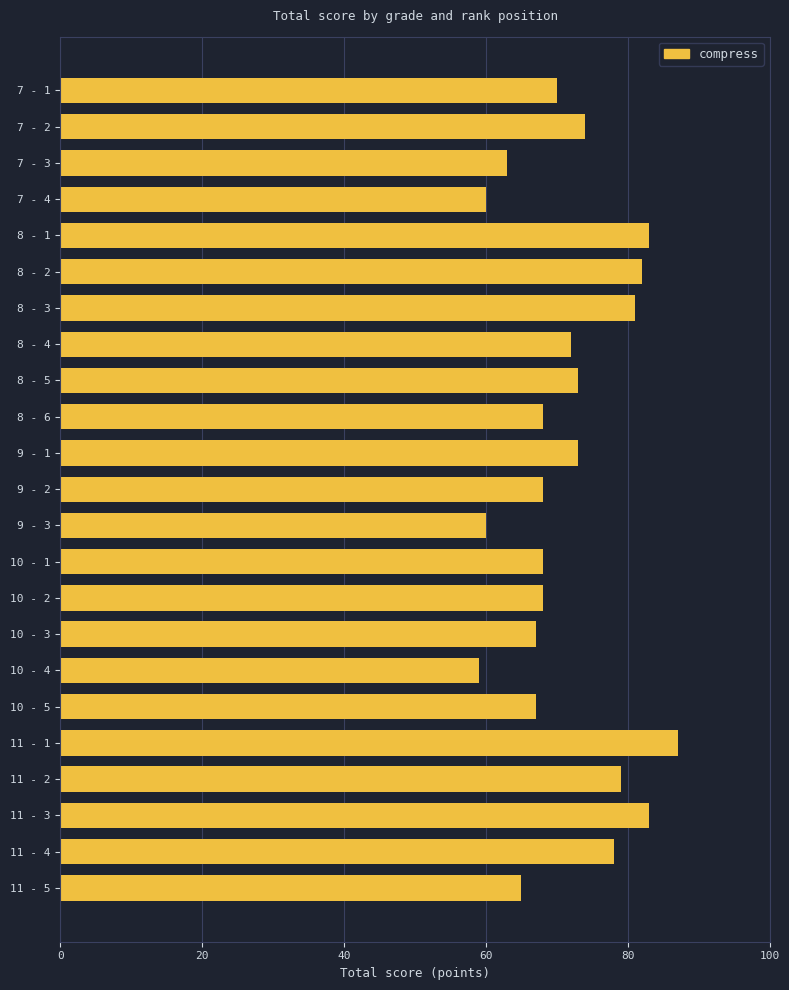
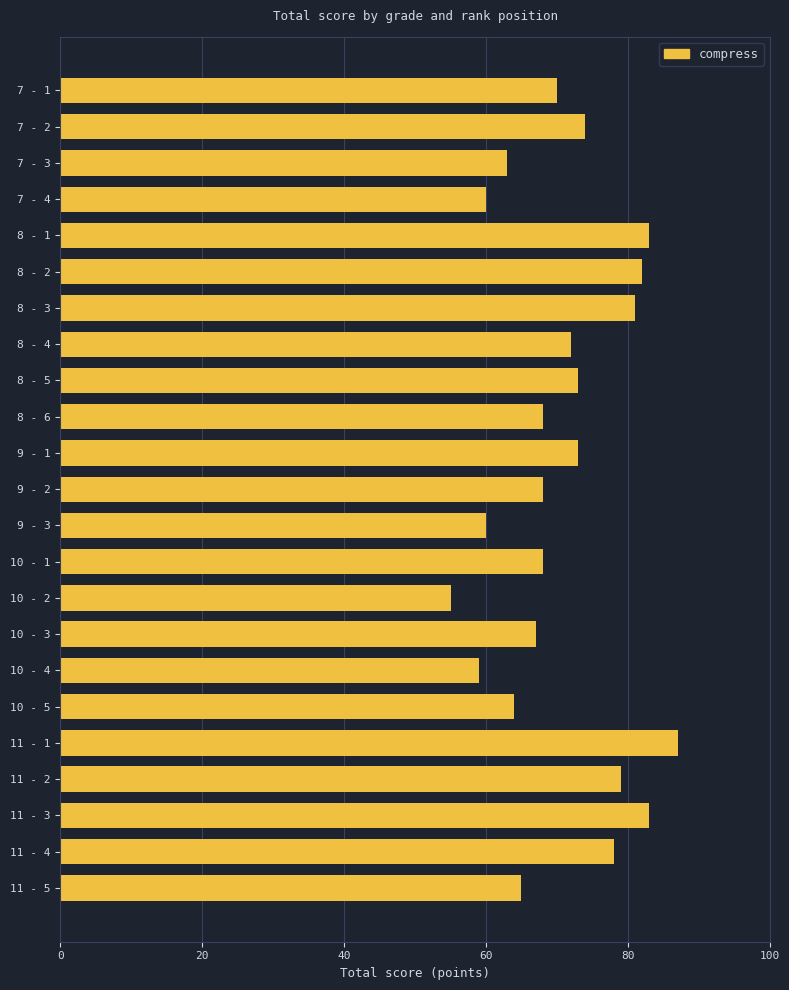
10 - 2: 68 -> 55
10 - 5: 67 -> 64
